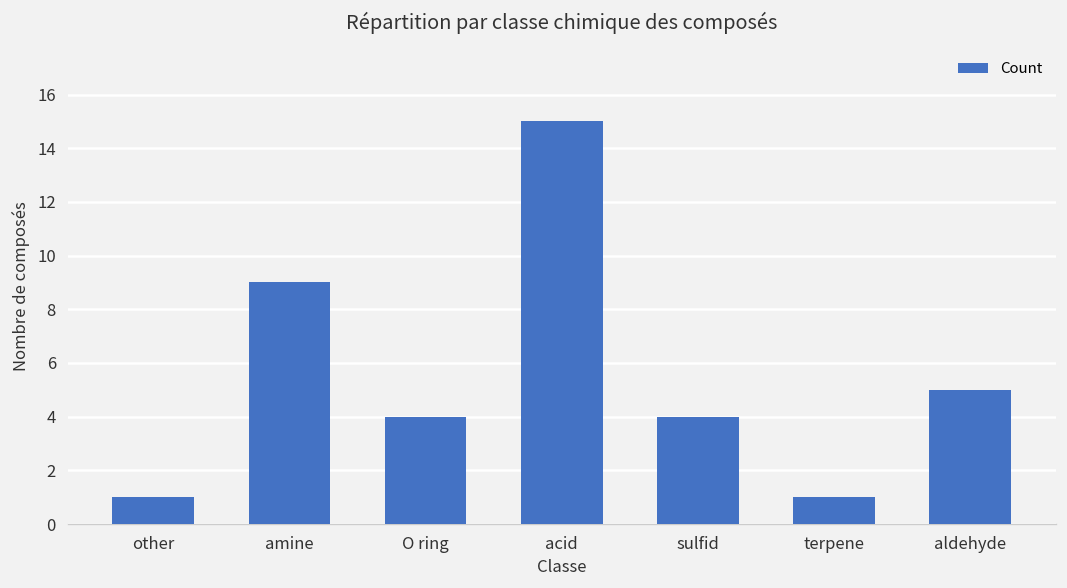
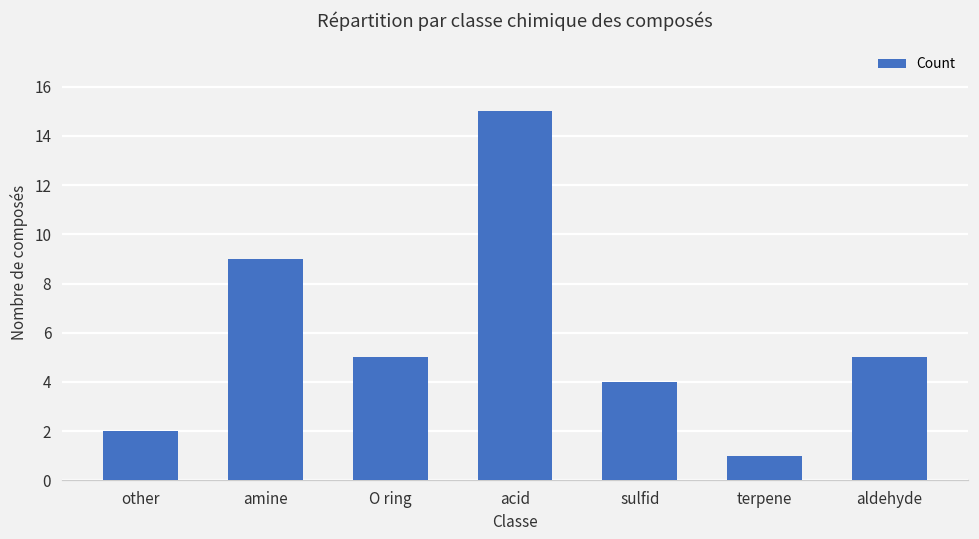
other: 1 -> 2
O ring: 4 -> 5
